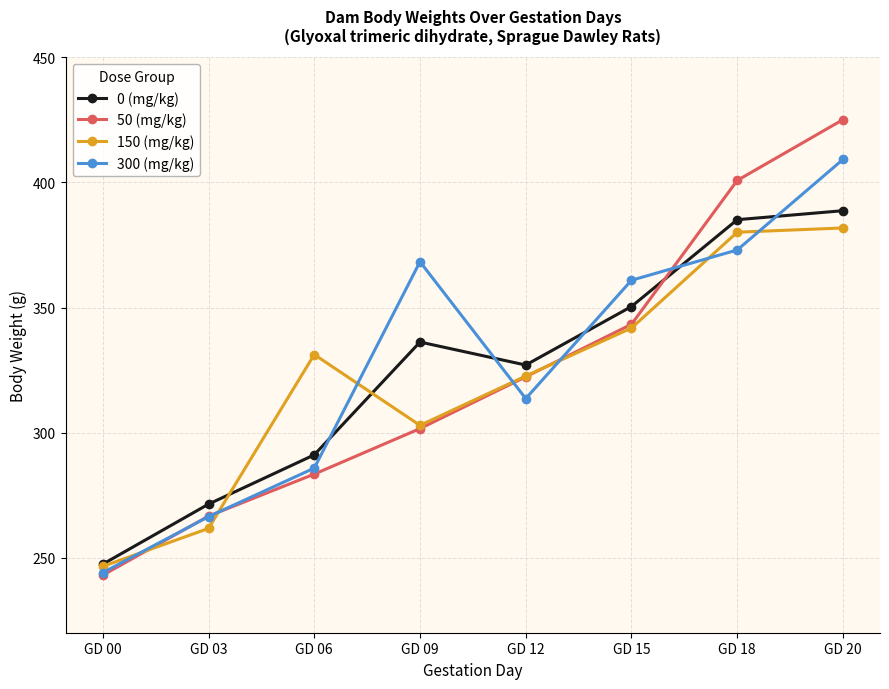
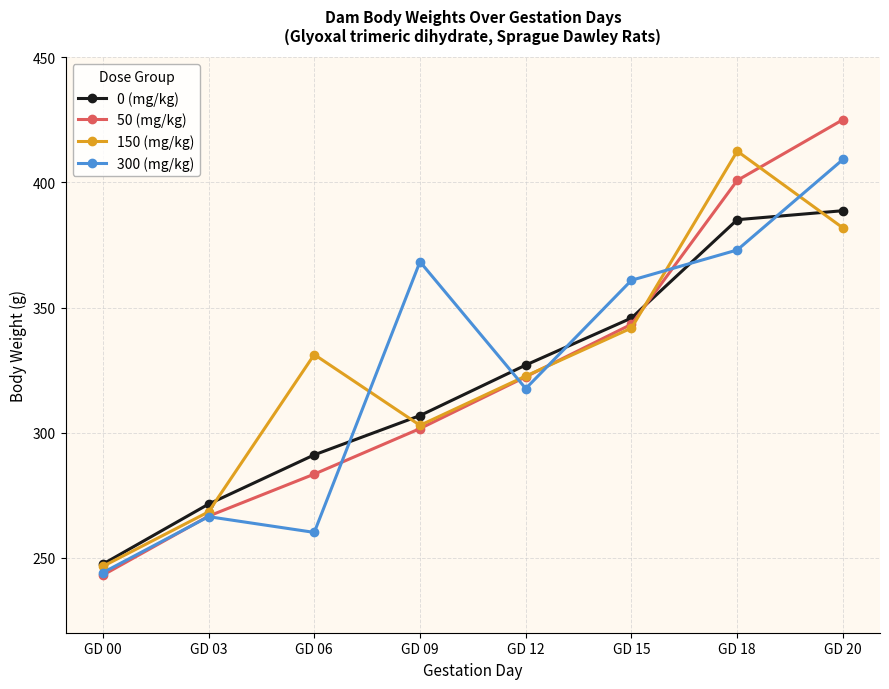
150 (mg/kg), GD 03: 262 -> 268
300 (mg/kg), GD 06: 286 -> 260
0 (mg/kg), GD 09: 336 -> 307
300 (mg/kg), GD 12: 314 -> 318
0 (mg/kg), GD 15: 350 -> 346
150 (mg/kg), GD 18: 380 -> 413
